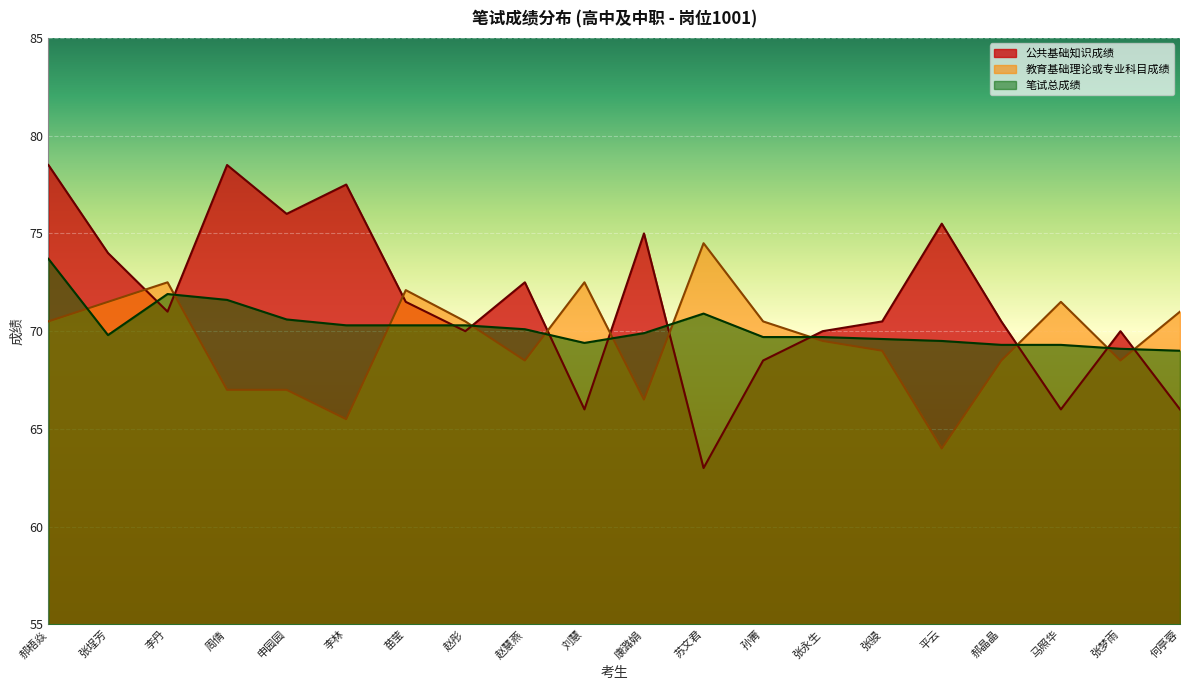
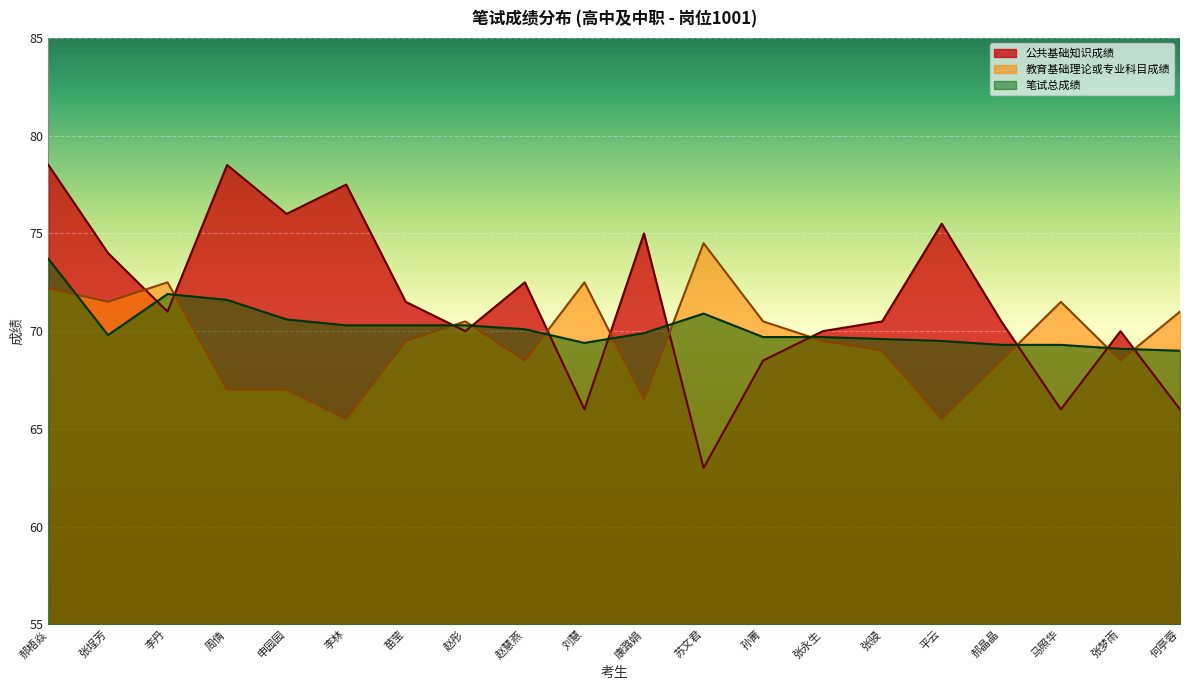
教育基础理论或专业科目成绩, 郝梧焱: 70.5 -> 72.2
教育基础理论或专业科目成绩, 苗莹: 72.1 -> 69.5
教育基础理论或专业科目成绩, 平云: 64.0 -> 65.5
